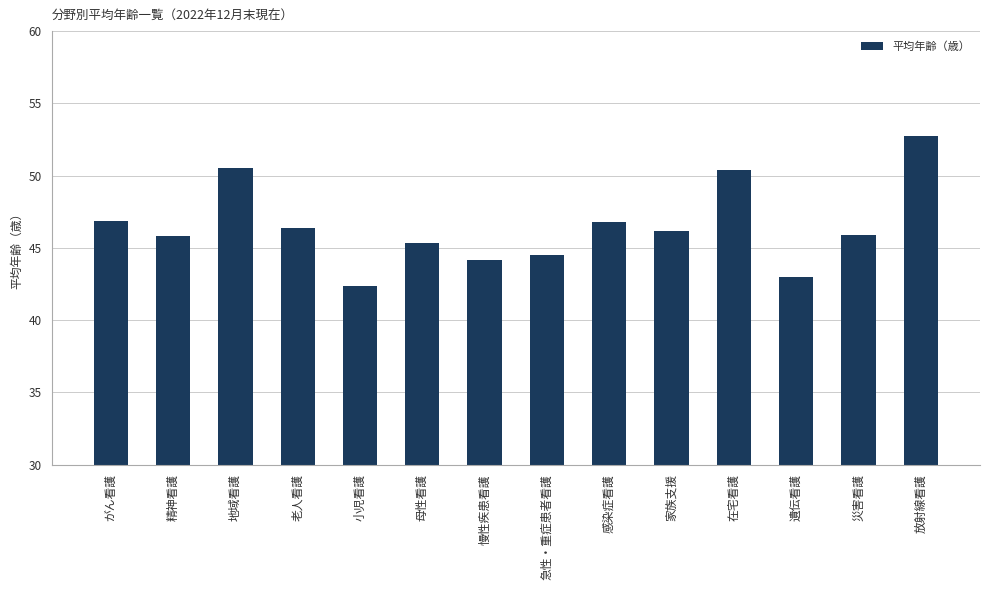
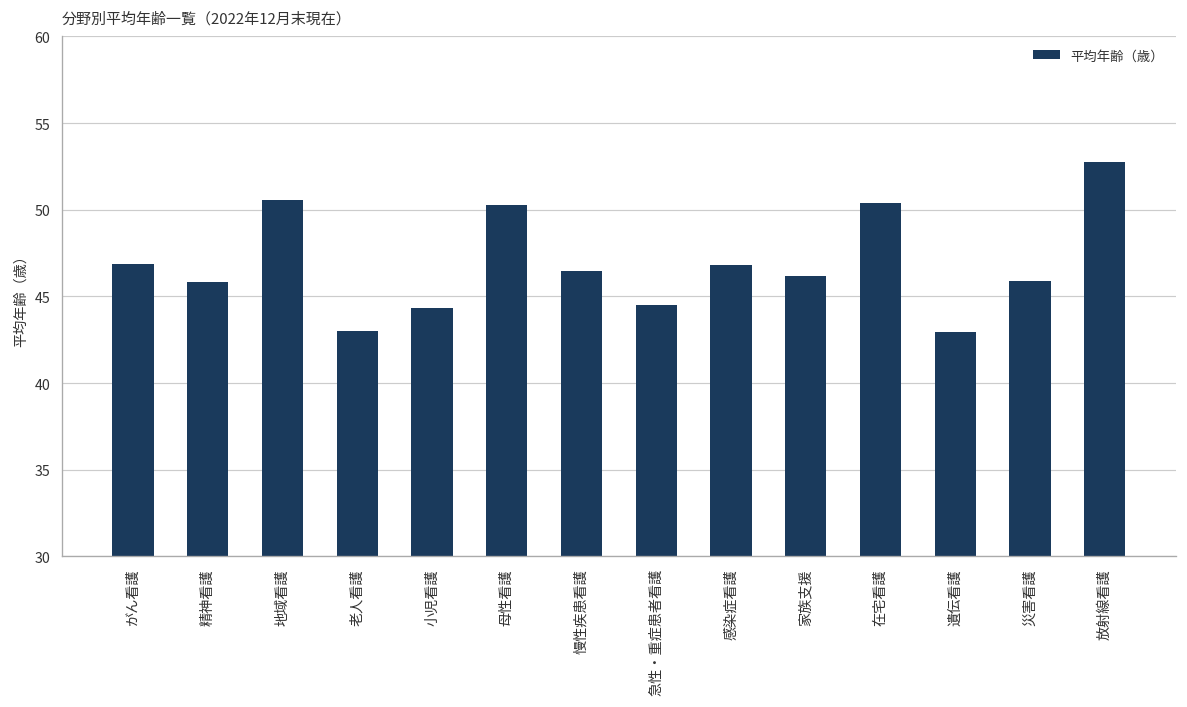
老人看護: 46.4 -> 43.0
小児看護: 42.3 -> 44.3
母性看護: 45.3 -> 50.3
慢性疾患看護: 44.1 -> 46.4
